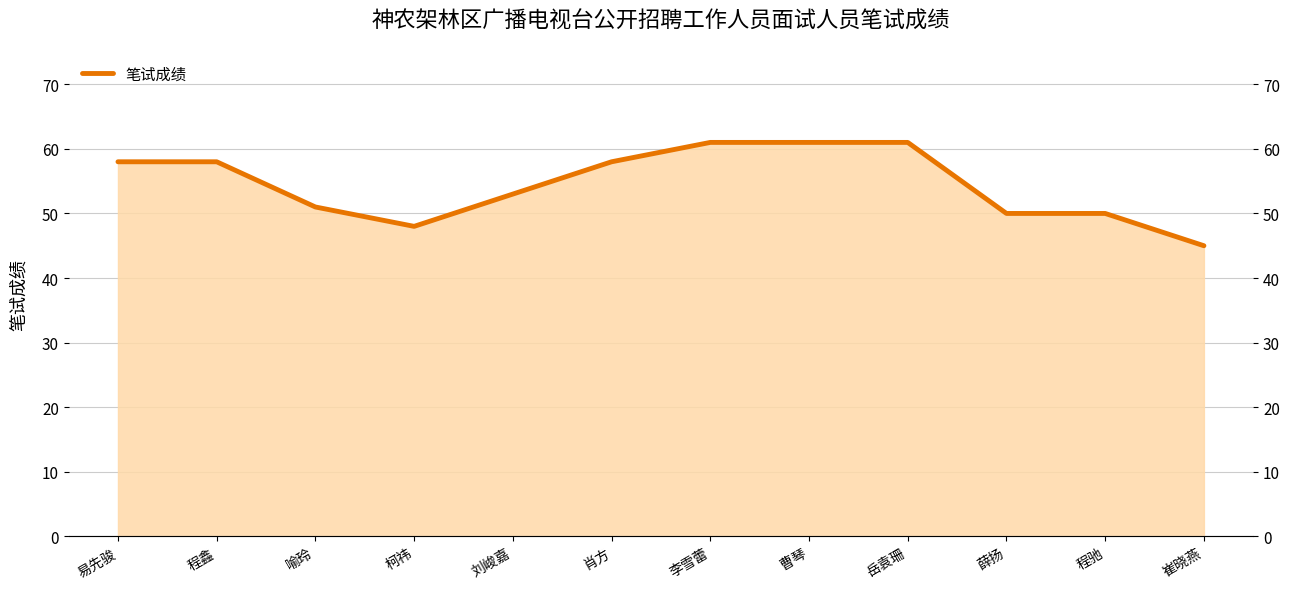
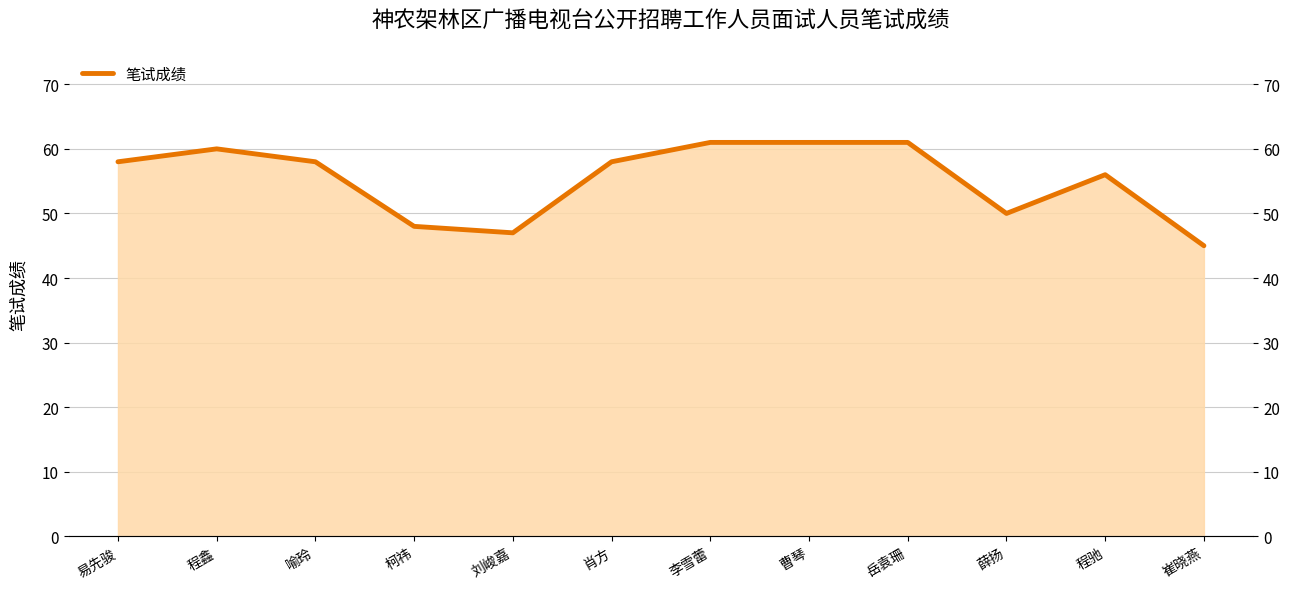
程鑫: 58 -> 60
喻玲: 51 -> 58
刘峻嘉: 53 -> 47
程驰: 50 -> 56
